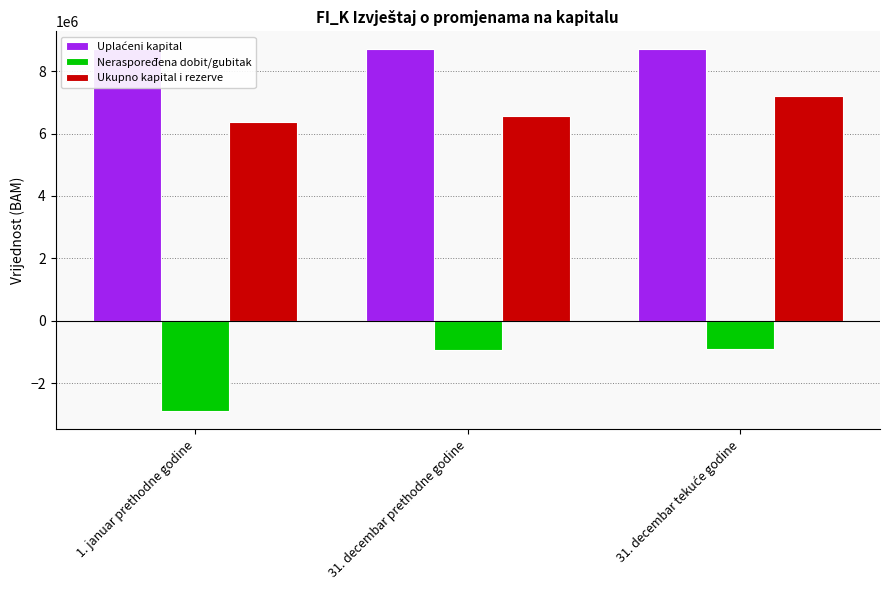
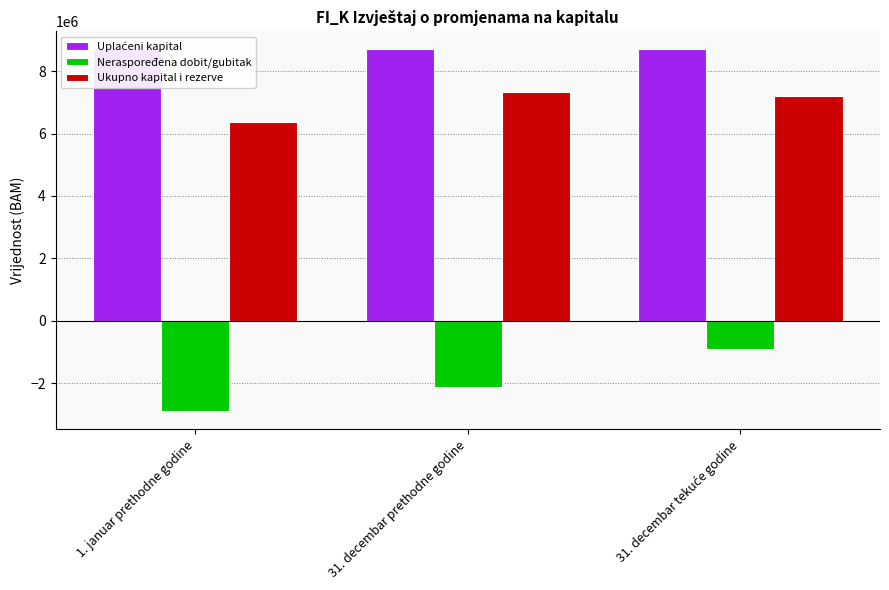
Neraspoređena dobit/gubitak, 31. decembar prethodne godine: -900000 -> -2100000
Ukupno kapital i rezerve, 31. decembar prethodne godine: 6600000 -> 7300000
